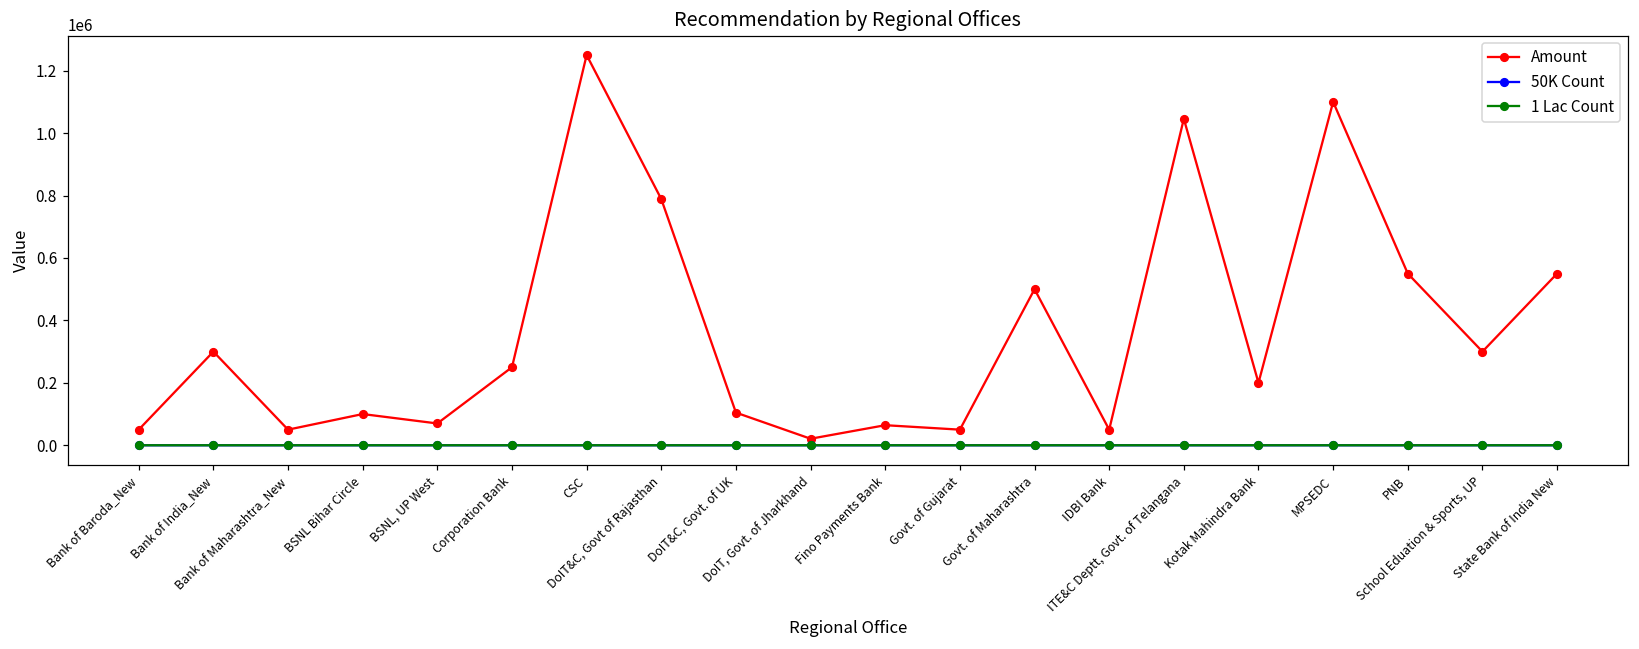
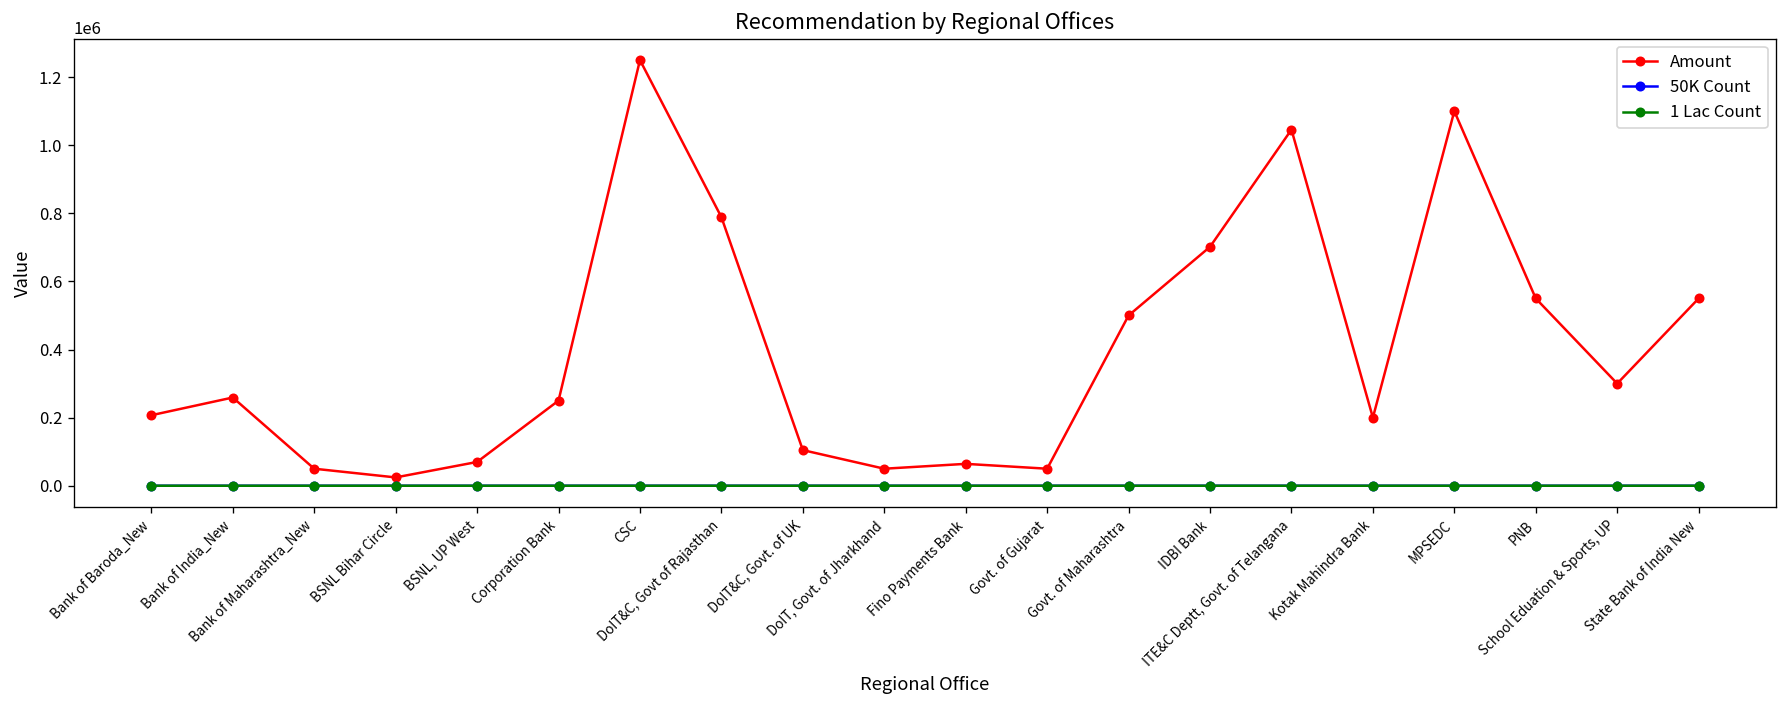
Amount, Bank of Baroda_New: 50000 -> 210000
Amount, Bank of India_New: 300000 -> 260000
Amount, BSNL Bihar Circle: 100000 -> 20000
Amount, DoIT, Govt. of Jharkhand: 20000 -> 50000
Amount, IDBI Bank: 50000 -> 700000
